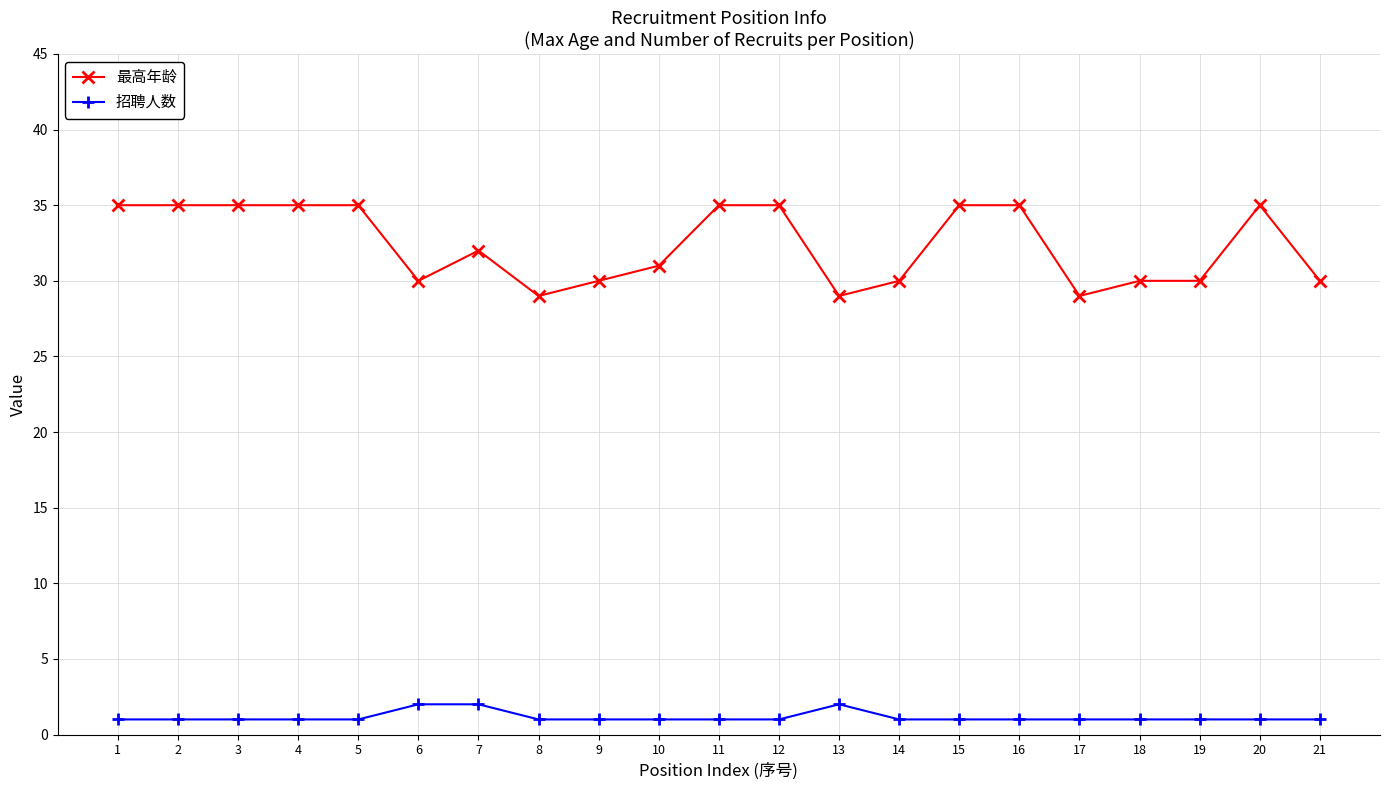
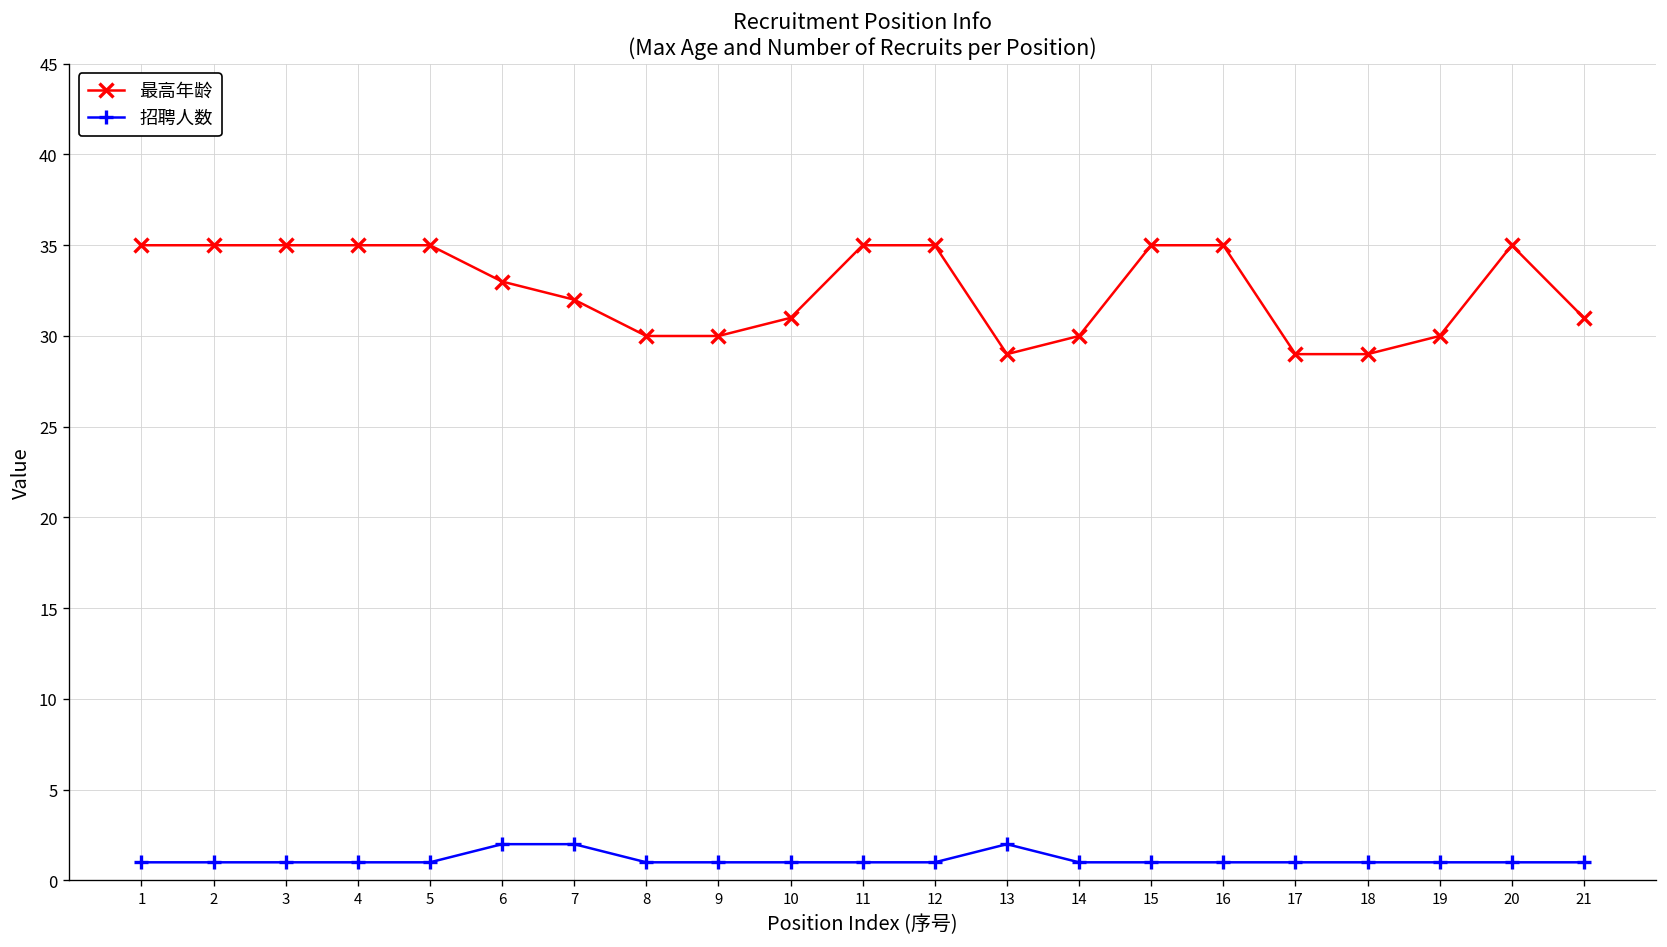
最高年龄, 6: 30 -> 33
最高年龄, 8: 29 -> 30
最高年龄, 18: 30 -> 29
最高年龄, 21: 30 -> 31
